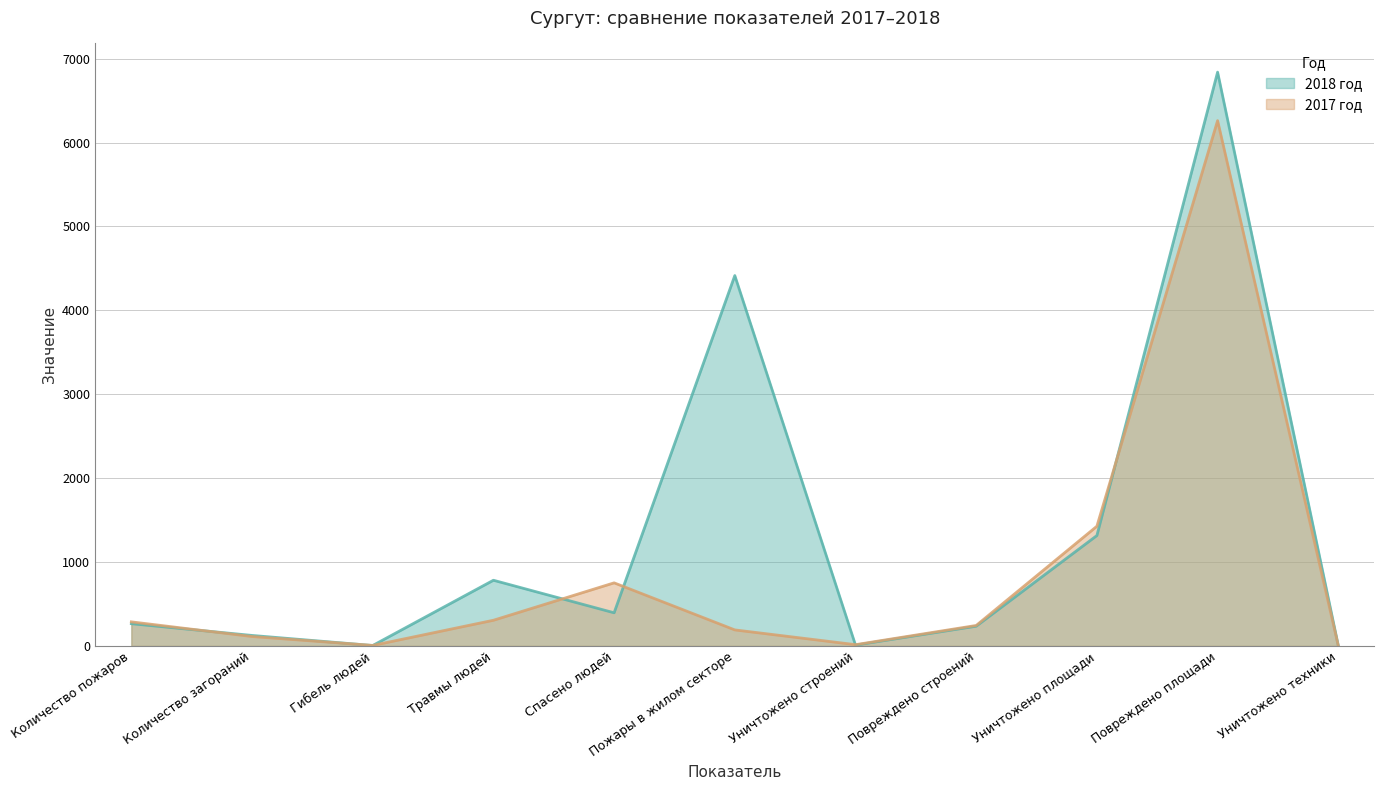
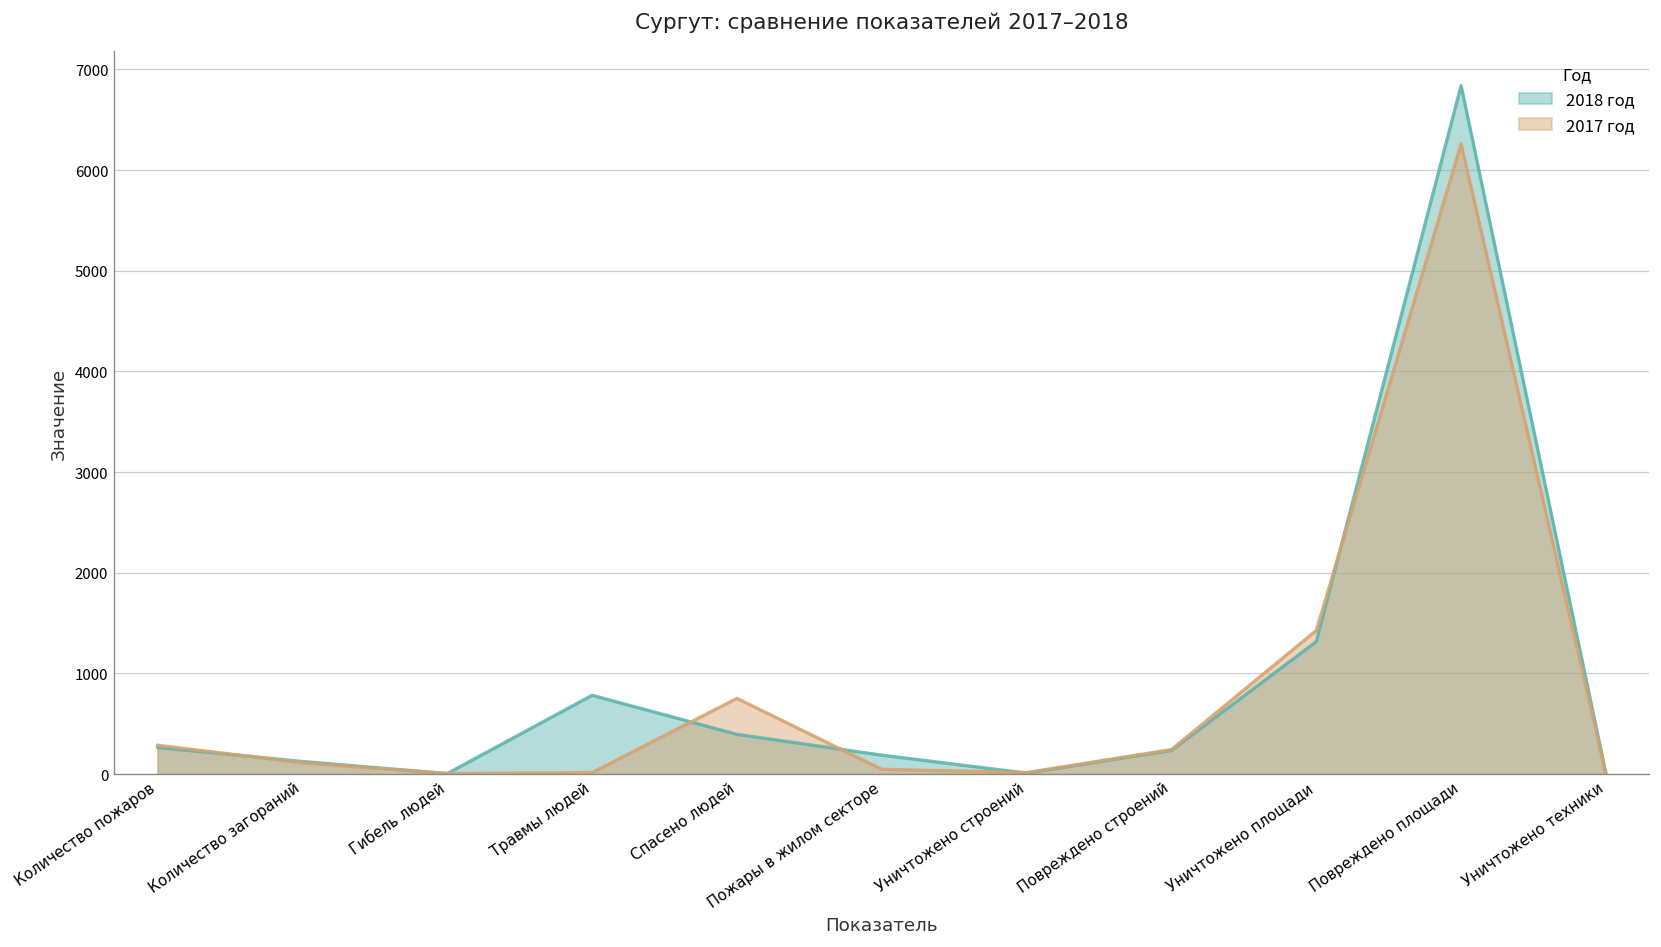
2017 год, Травмы людей: 300 -> 0
2018 год, Пожары в жилом секторе: 4400 -> 200
2017 год, Пожары в жилом секторе: 200 -> 0
